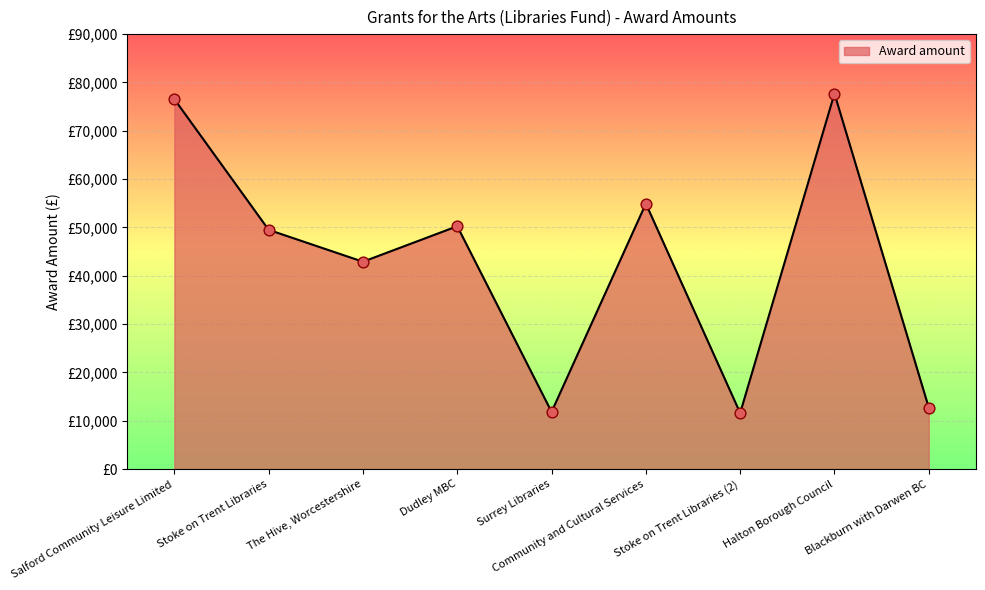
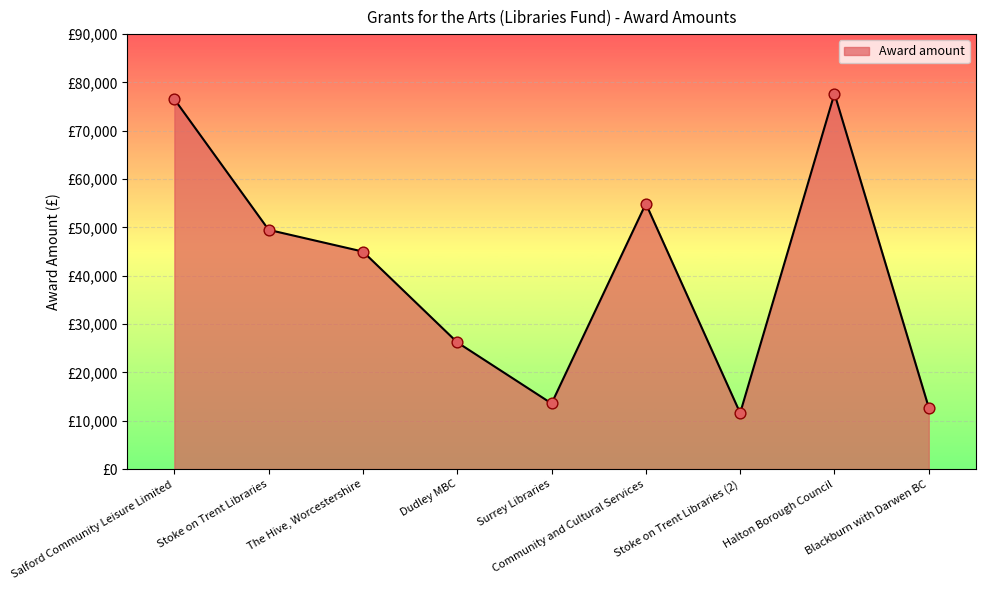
The Hive, Worcestershire: £43,000 -> £45,000
Dudley MBC: £50,000 -> £26,000
Surrey Libraries: £12,000 -> £14,000
